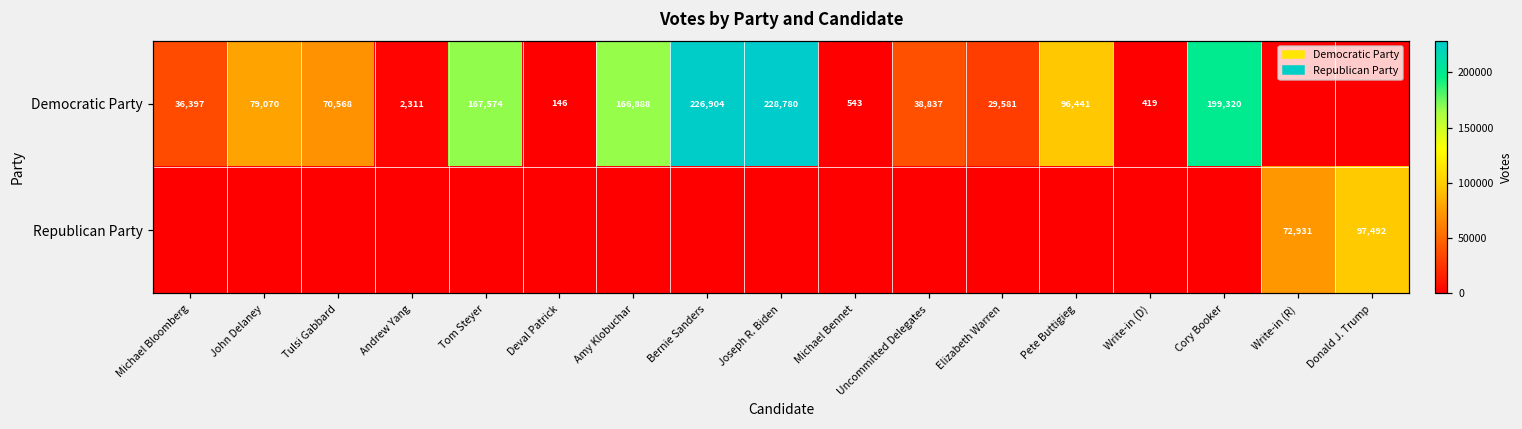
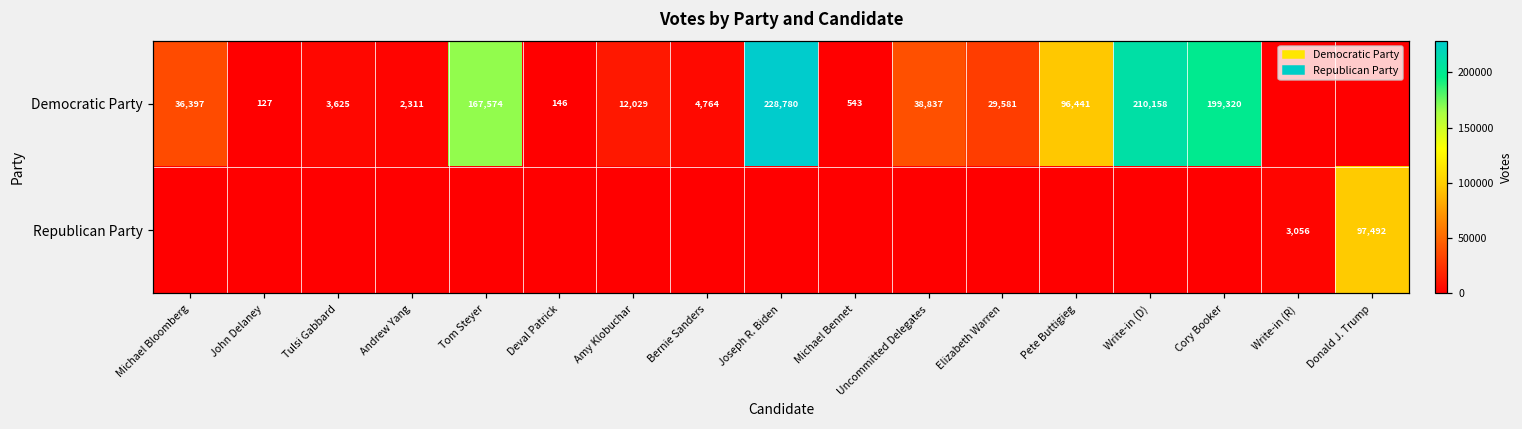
Democratic Party, John Delaney: 79,070 -> 127
Democratic Party, Tulsi Gabbard: 70,568 -> 3,625
Democratic Party, Amy Klobuchar: 166,888 -> 12,029
Democratic Party, Bernie Sanders: 226,904 -> 4,764
Democratic Party, Write-in (D): 419 -> 210,158
Republican Party, Write-in (R): 72,931 -> 3,056
